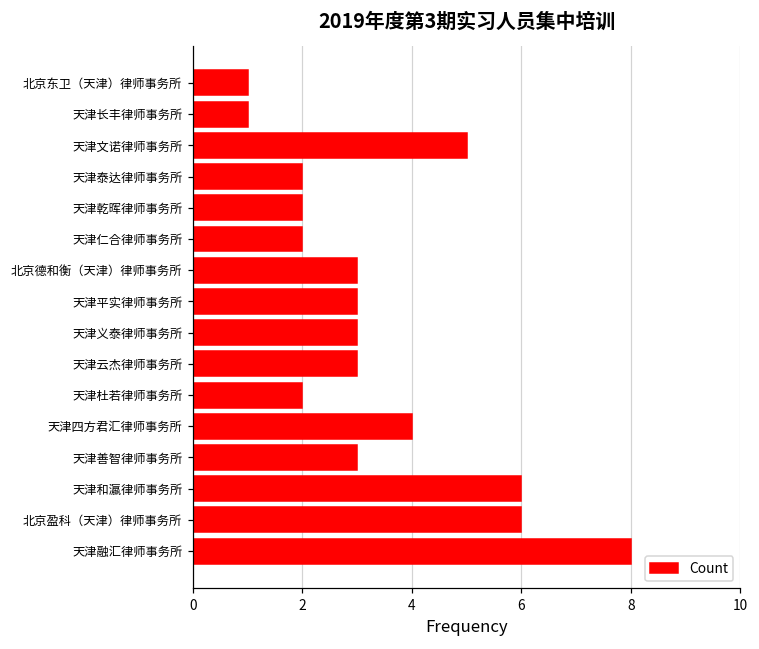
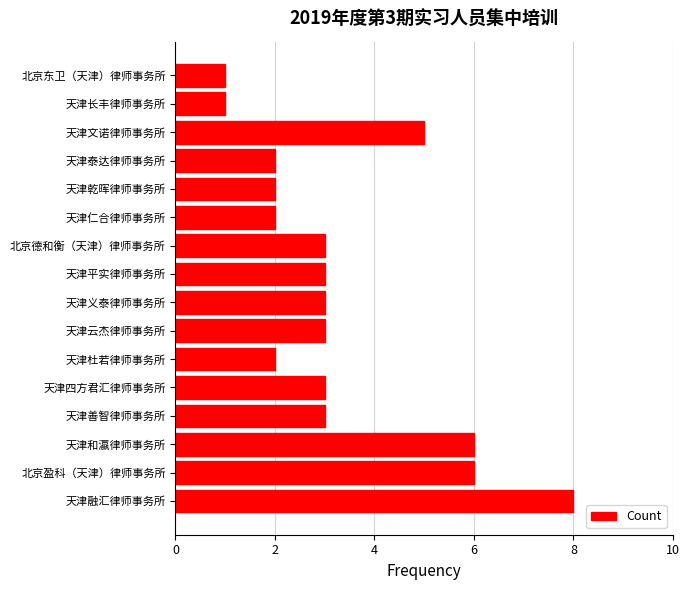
天津四方君汇律师事务所: 4 -> 3
